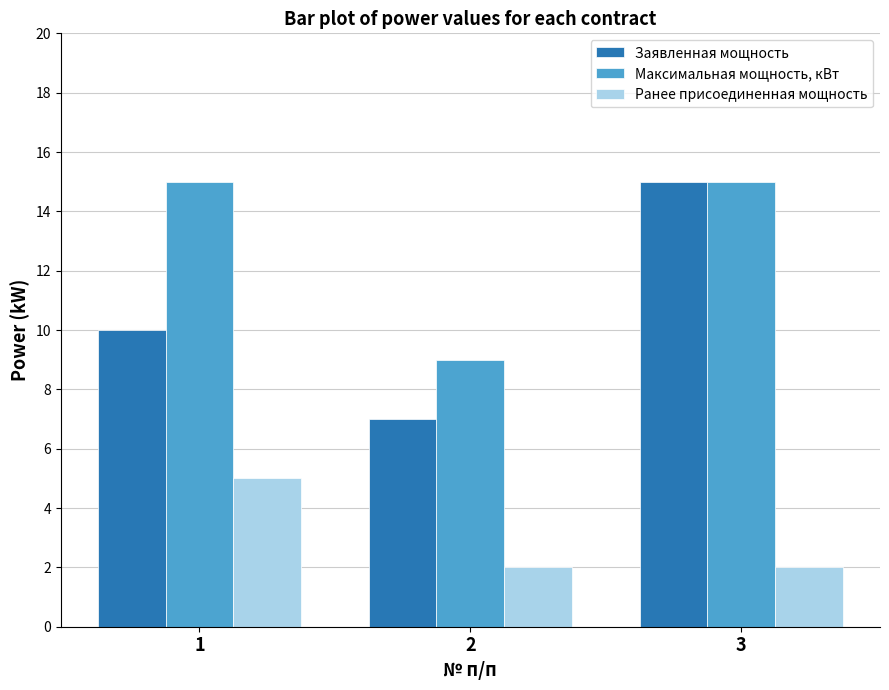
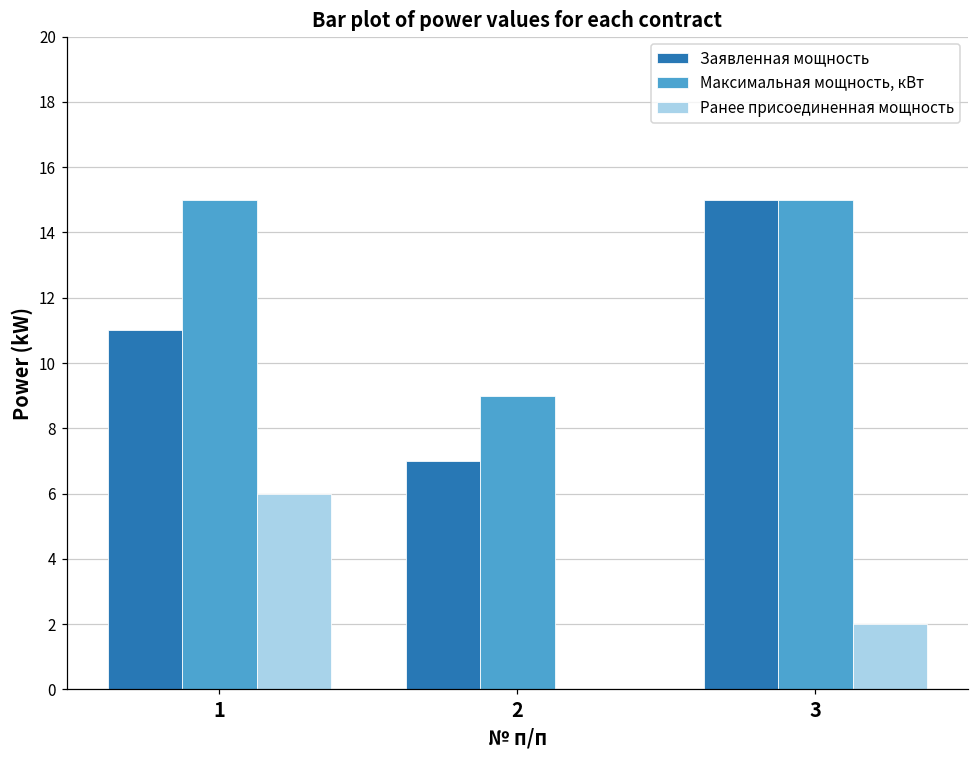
Заявленная мощность, 1: 10 -> 11
Ранее присоединенная мощность, 1: 5 -> 6
Ранее присоединенная мощность, 2: 2 -> 0
